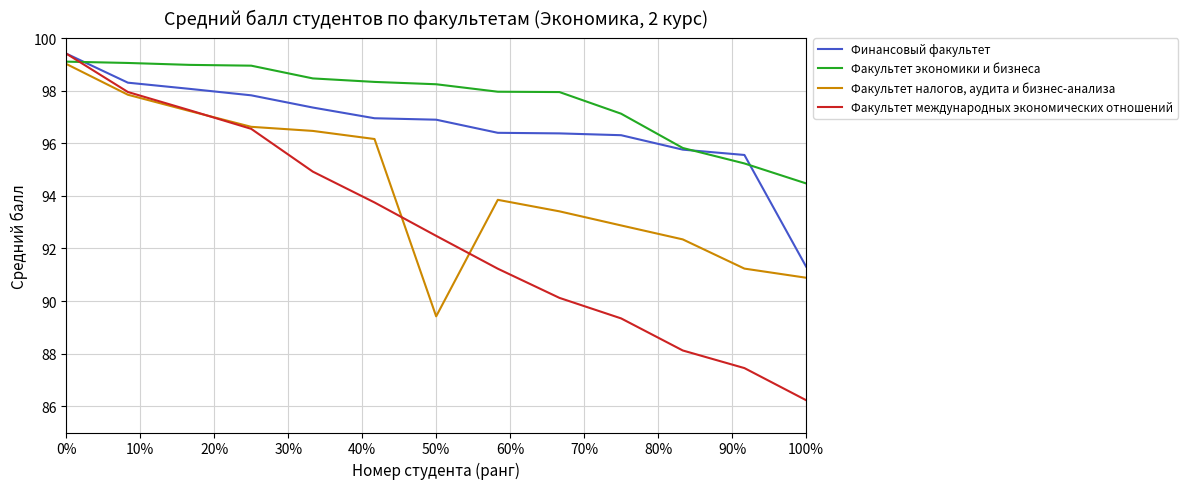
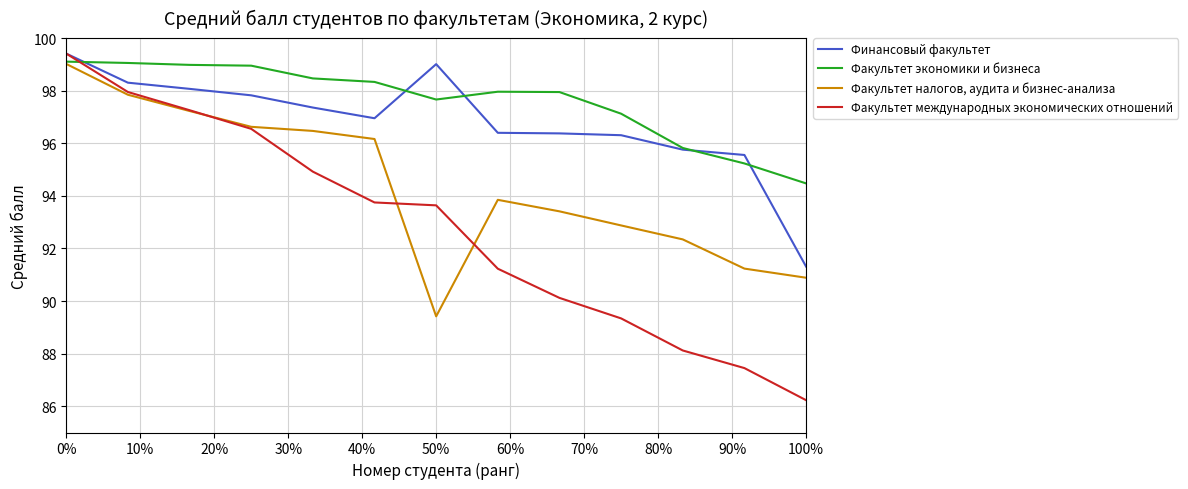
Финансовый факультет, 50%: 96.9 -> 99.0
Факультет экономики и бизнеса, 50%: 98.2 -> 97.7
Факультет международных экономических отношений, 50%: 92.5 -> 93.6
